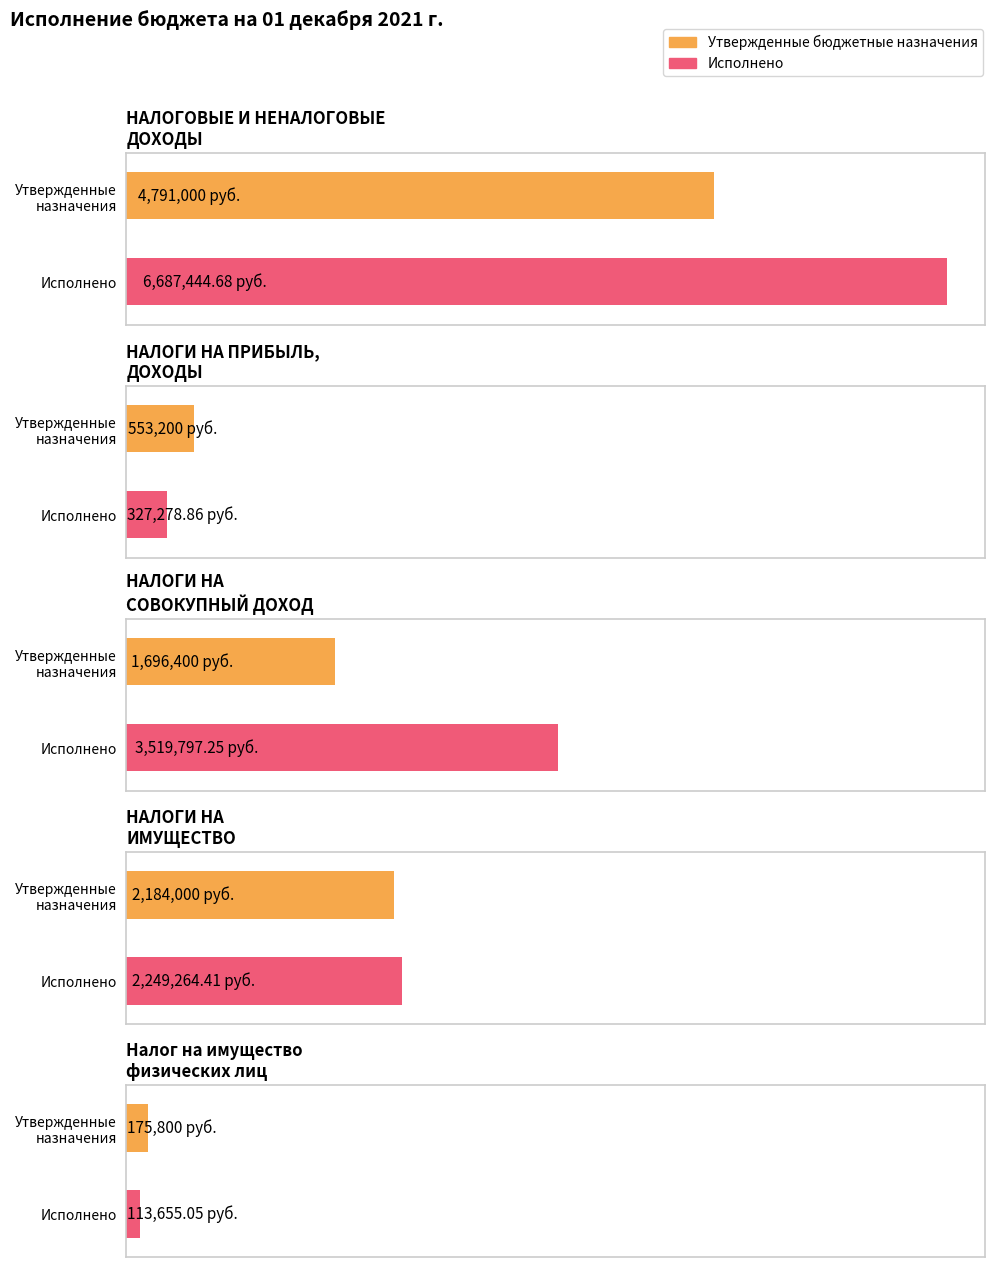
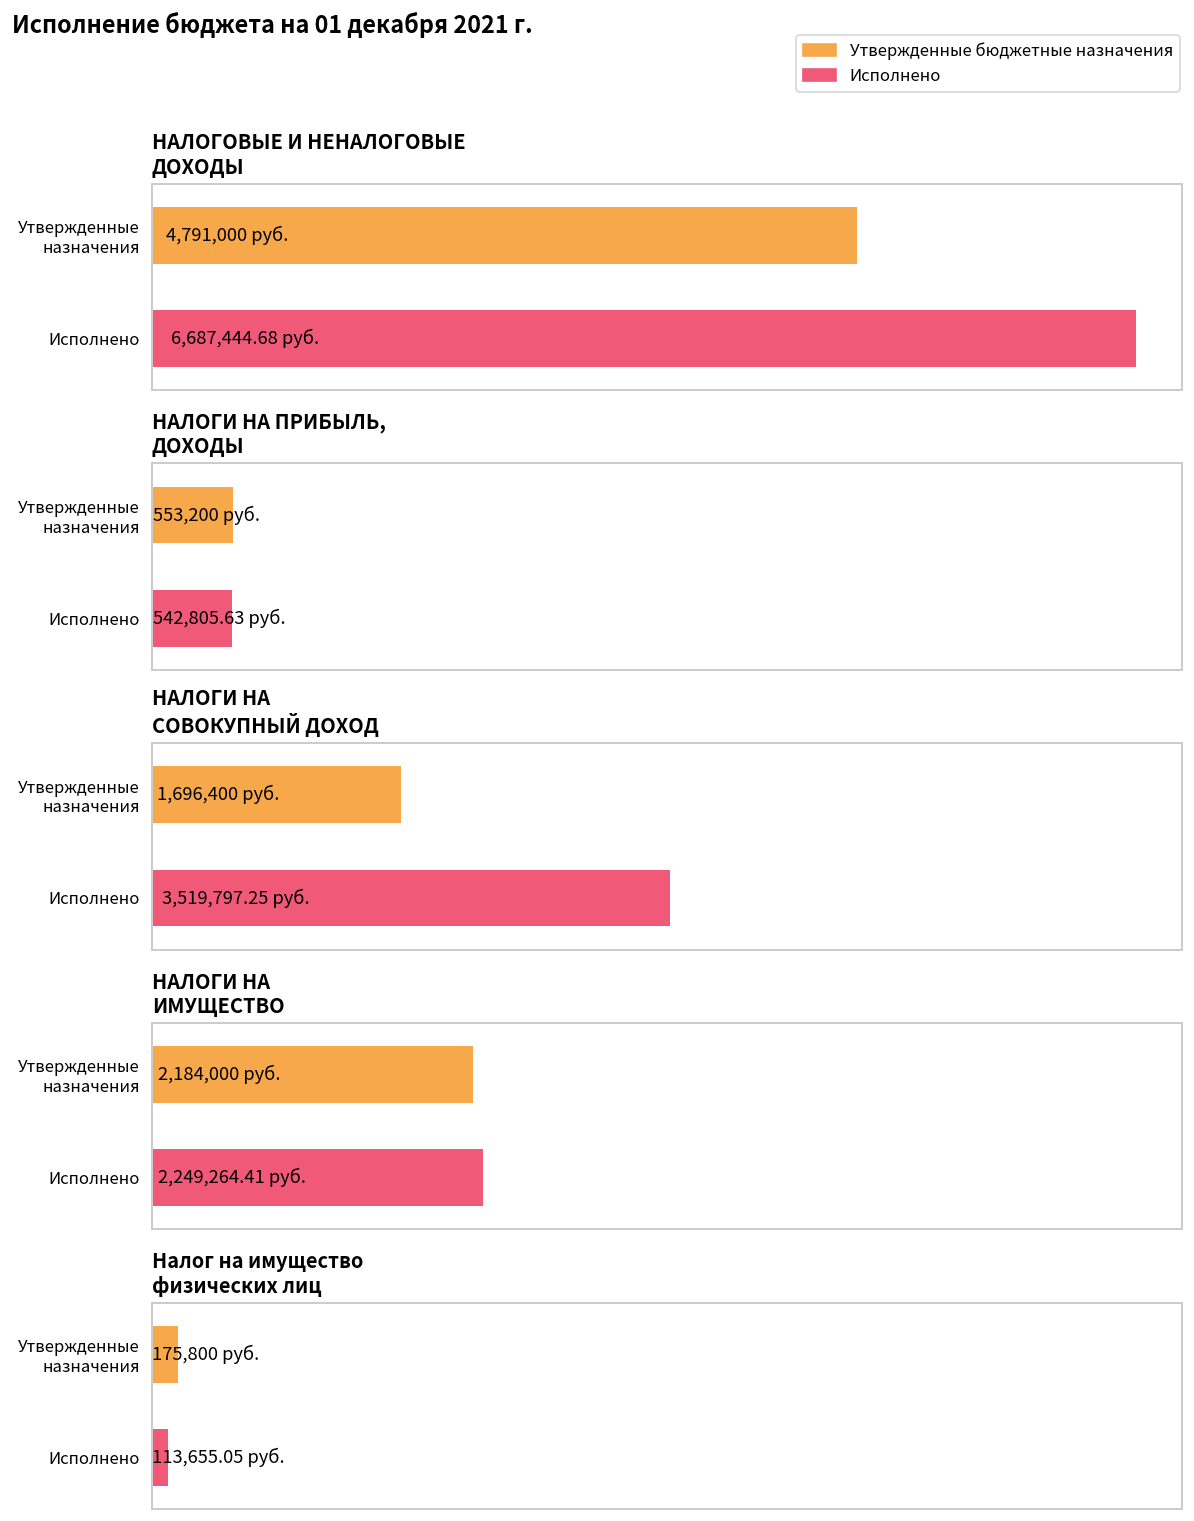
НАЛОГИ НА ПРИБЫЛЬ, ДОХОДЫ, Исполнено: 327,278.86 -> 542,805.63
